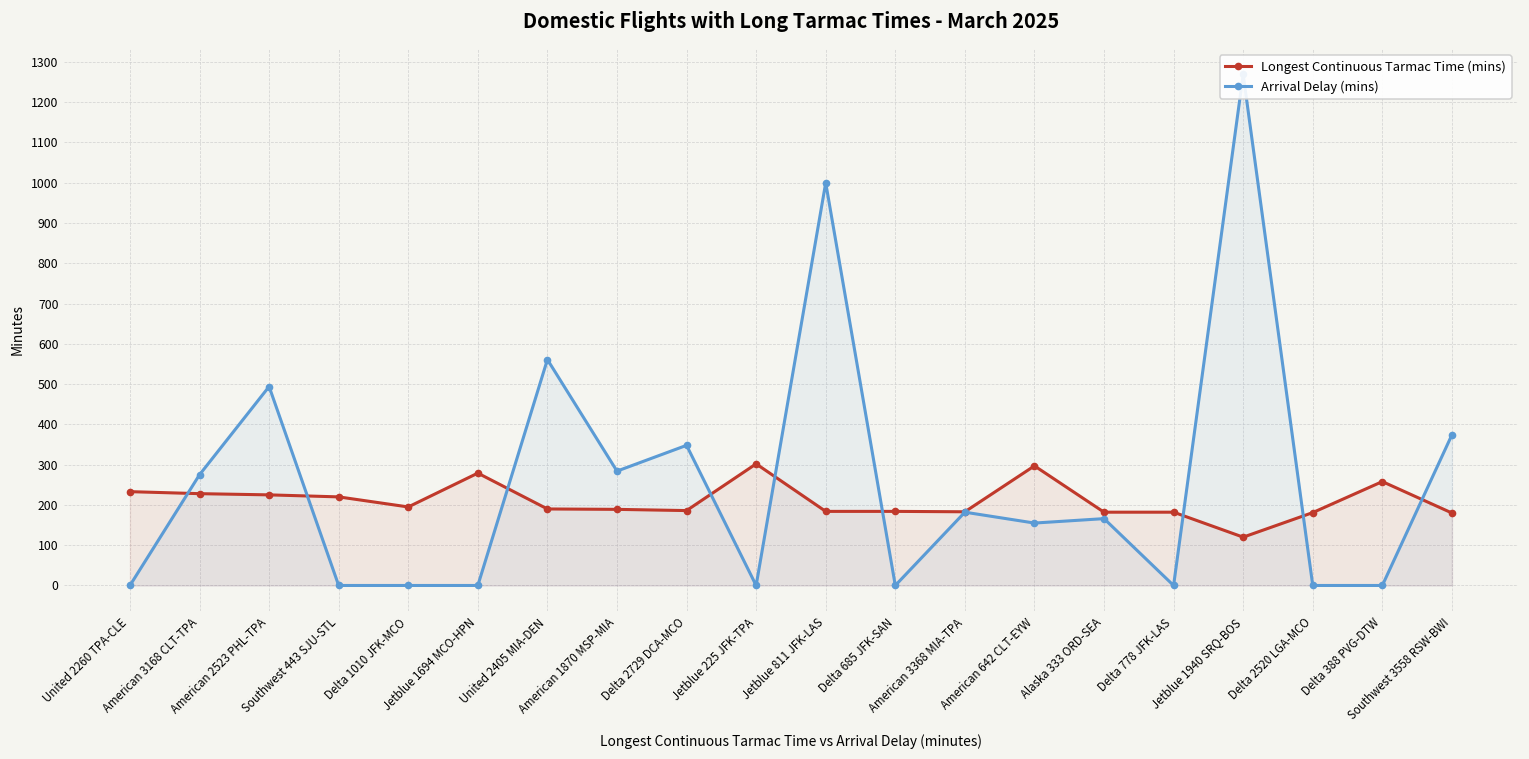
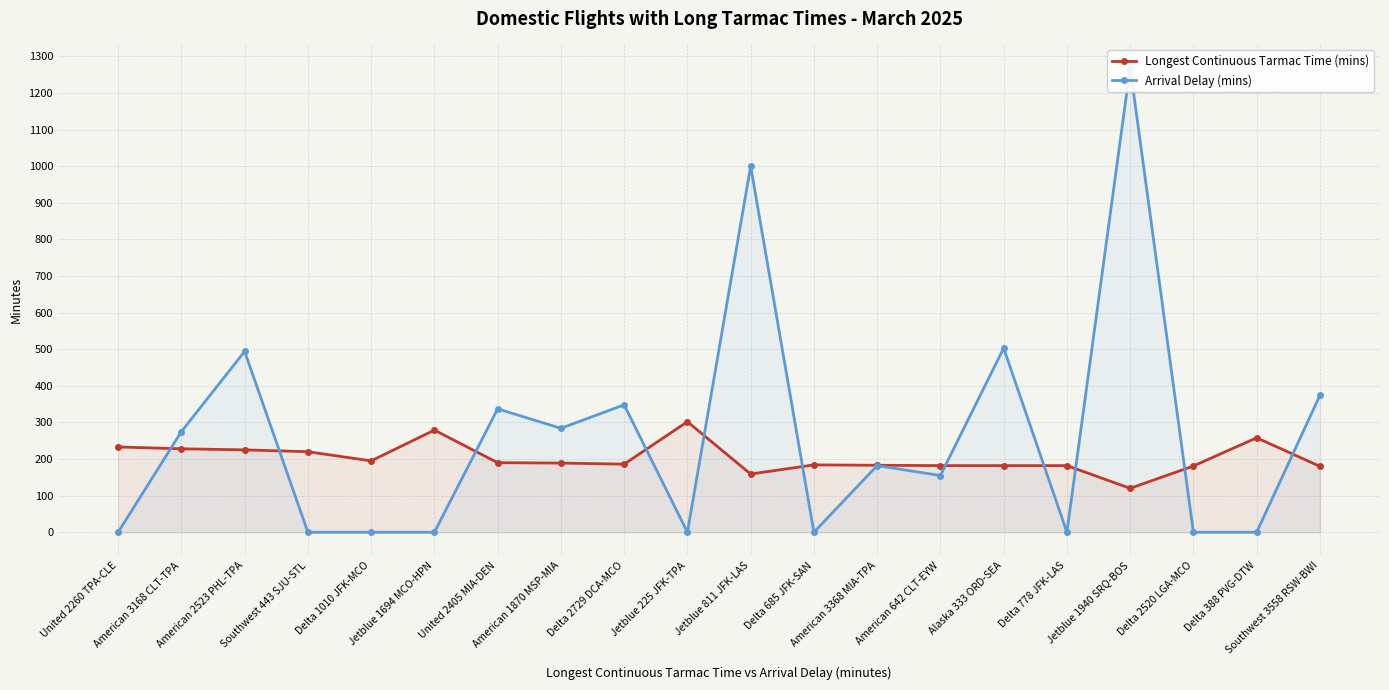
Arrival Delay (mins), United 2405 MIA-DEN: 560 -> 340
Longest Continuous Tarmac Time (mins), Jetblue 811 JFK-LAS: 180 -> 160
Longest Continuous Tarmac Time (mins), American 642 CLT-EYW: 300 -> 180
Arrival Delay (mins), Alaska 333 ORD-SEA: 170 -> 500
